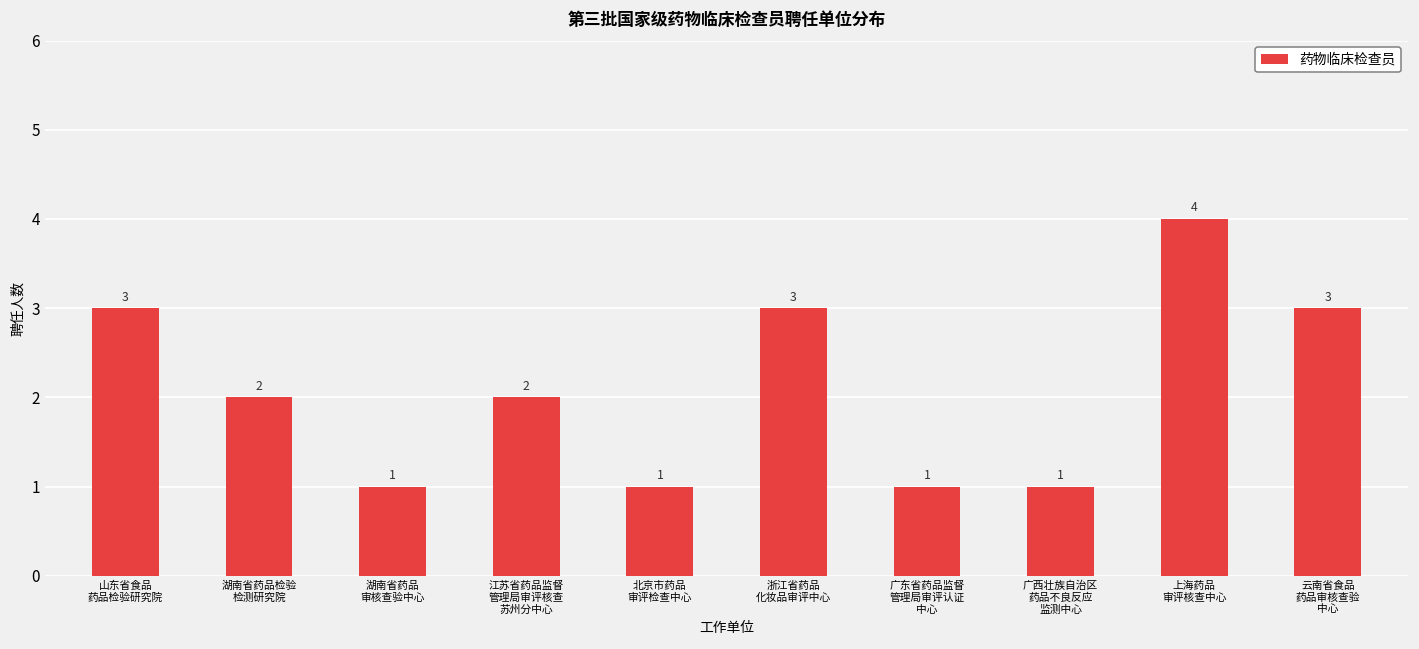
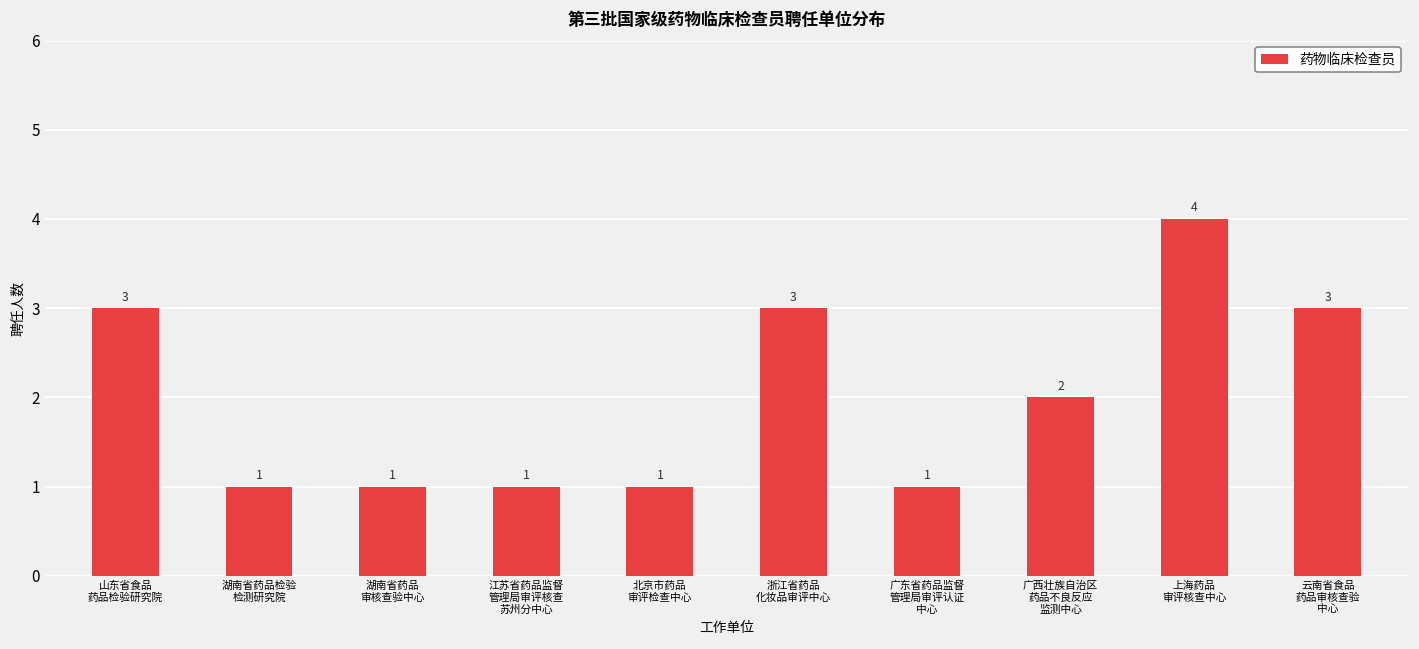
湖南省药品检验 检测研究院: 2 -> 1
江苏省药品监督 管理局审评核查 苏州分中心: 2 -> 1
广西壮族自治区 药品不良反应 监测中心: 1 -> 2
